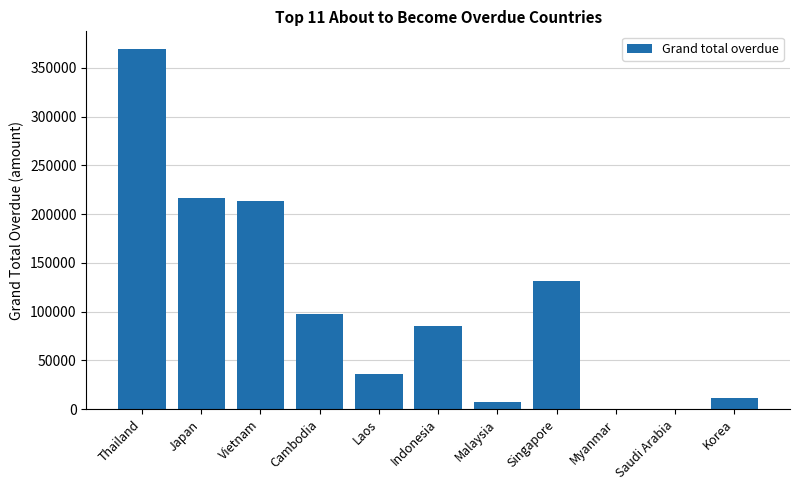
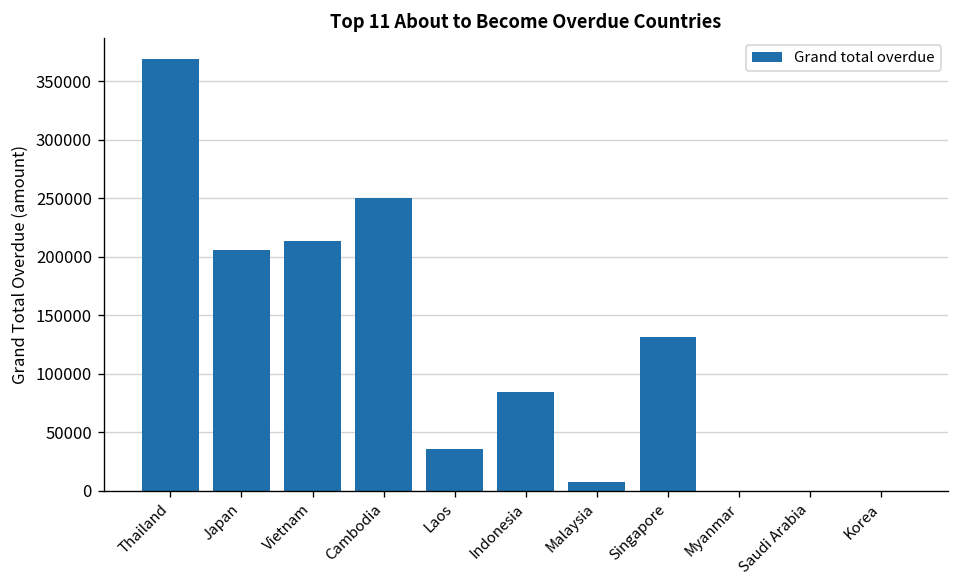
Japan: 220000 -> 210000
Cambodia: 100000 -> 250000
Korea: 10000 -> 0
